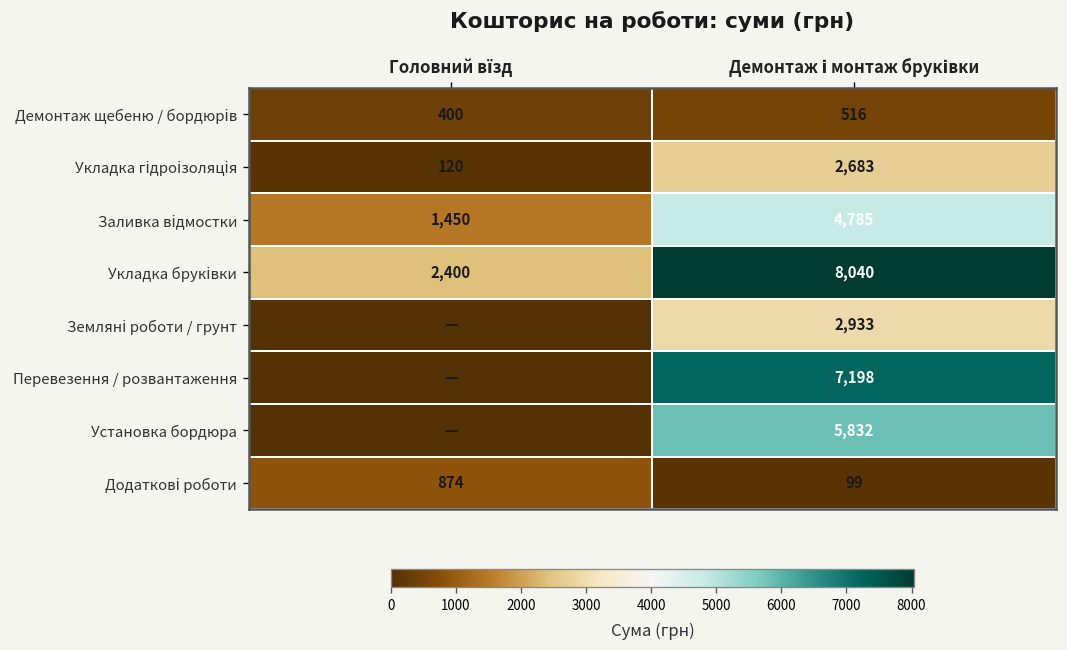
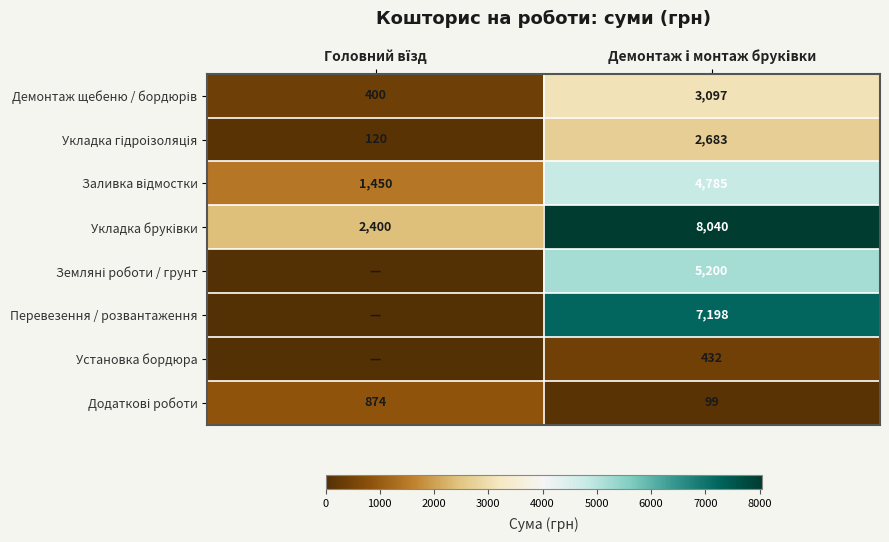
Демонтаж щебеню / бордюрів, Демонтаж і монтаж бруківки: 516 -> 3,097
Земляні роботи / грунт, Демонтаж і монтаж бруківки: 2,933 -> 5,200
Установка бордюра, Демонтаж і монтаж бруківки: 5,832 -> 432
